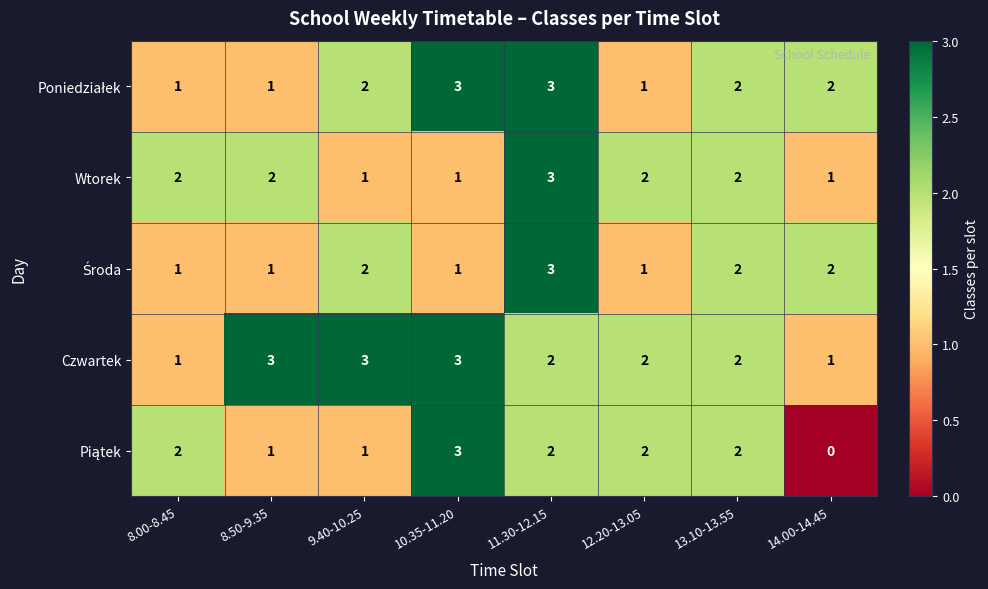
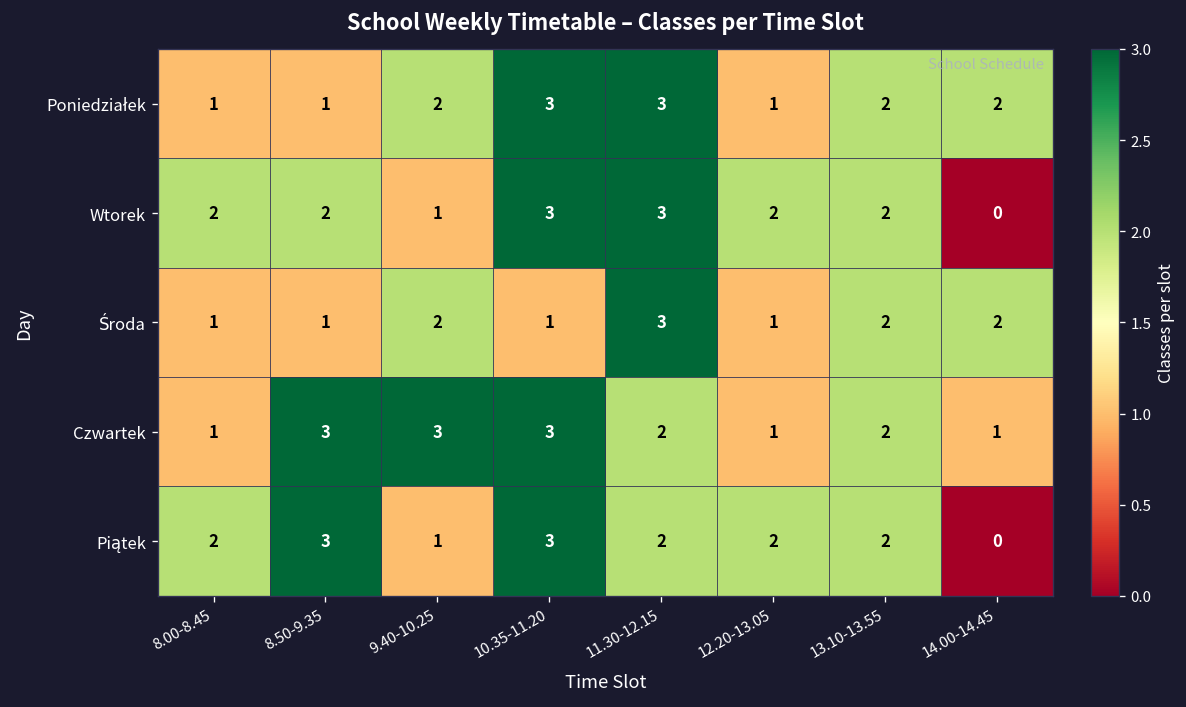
Wtorek, 10.35-11.20: 1 -> 3
Wtorek, 14.00-14.45: 1 -> 0
Czwartek, 12.20-13.05: 2 -> 1
Piątek, 8.50-9.35: 1 -> 3
